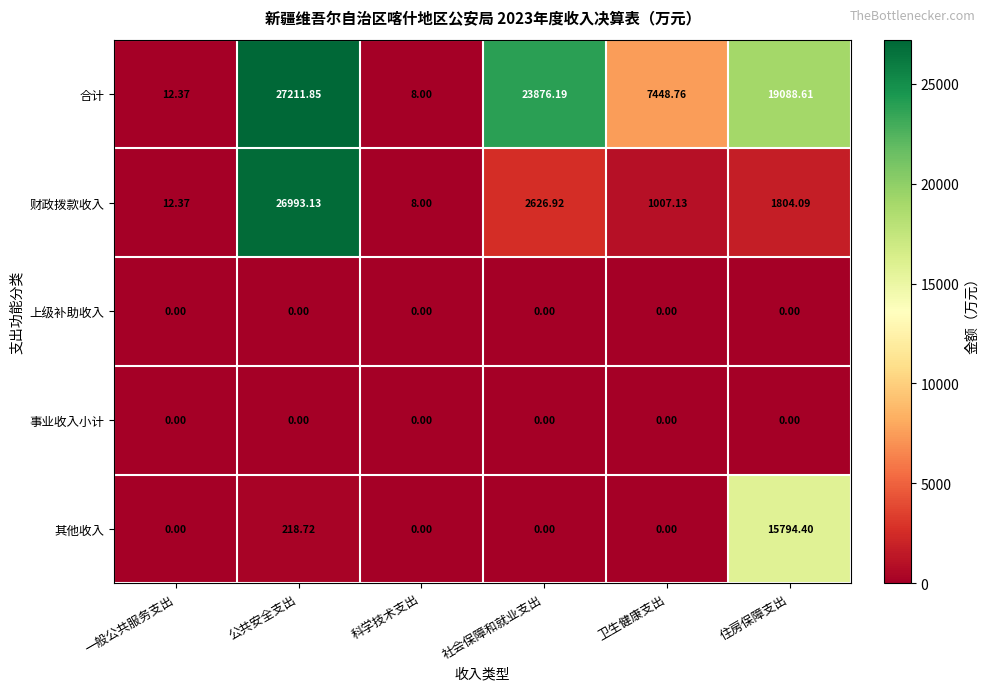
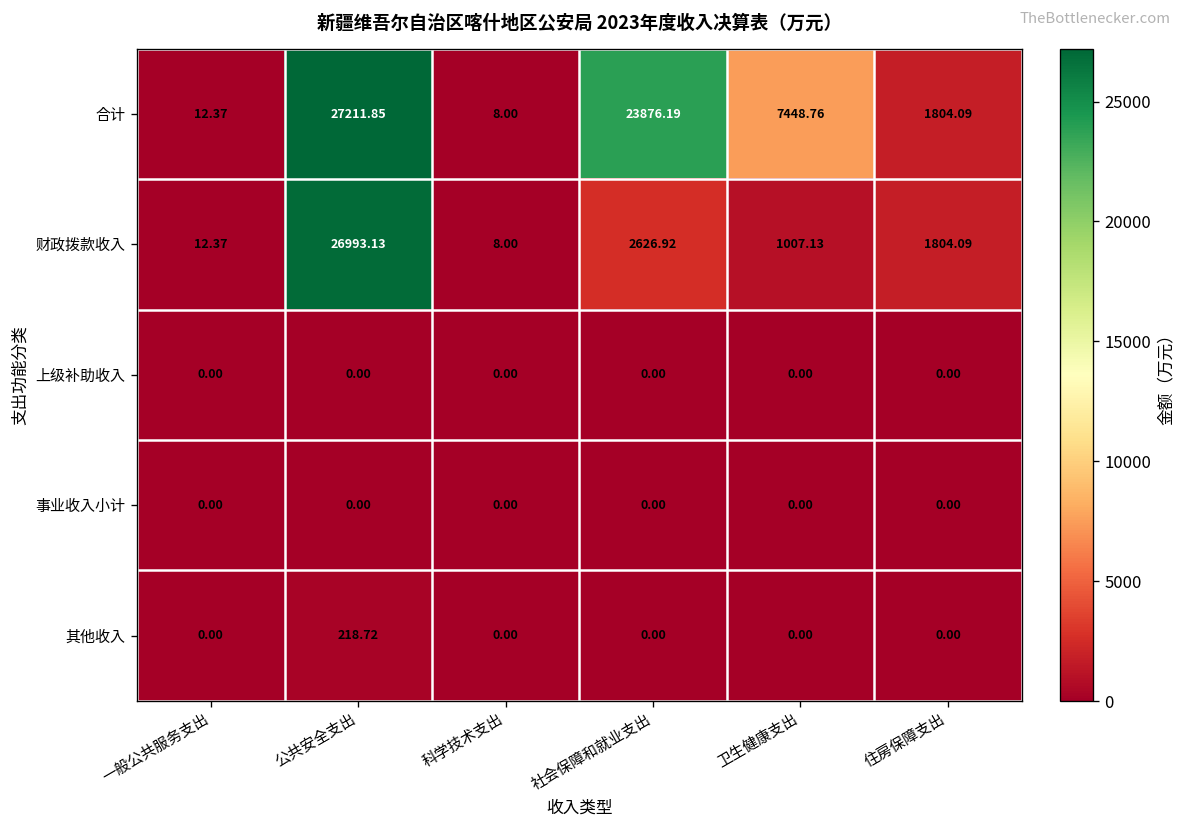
合计, 住房保障支出: 19088.61 -> 1804.09
其他收入, 住房保障支出: 15794.40 -> 0.00
